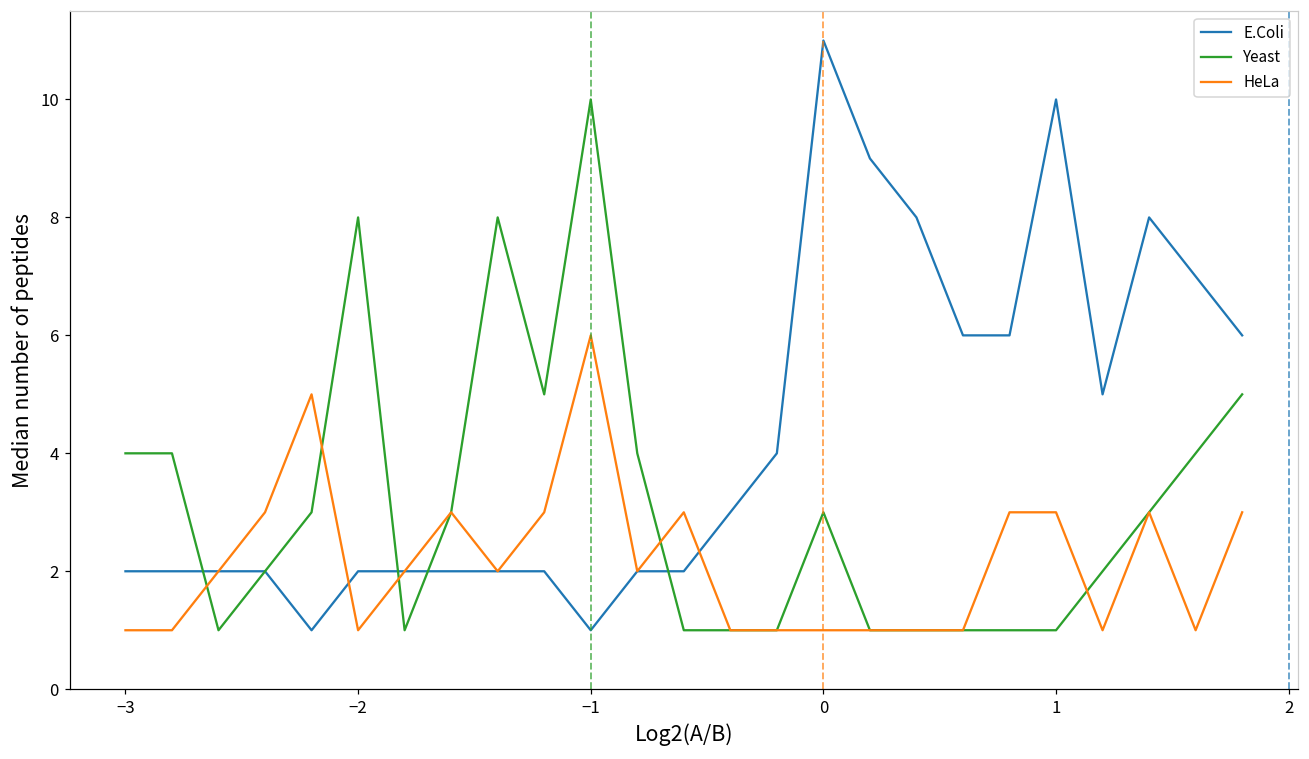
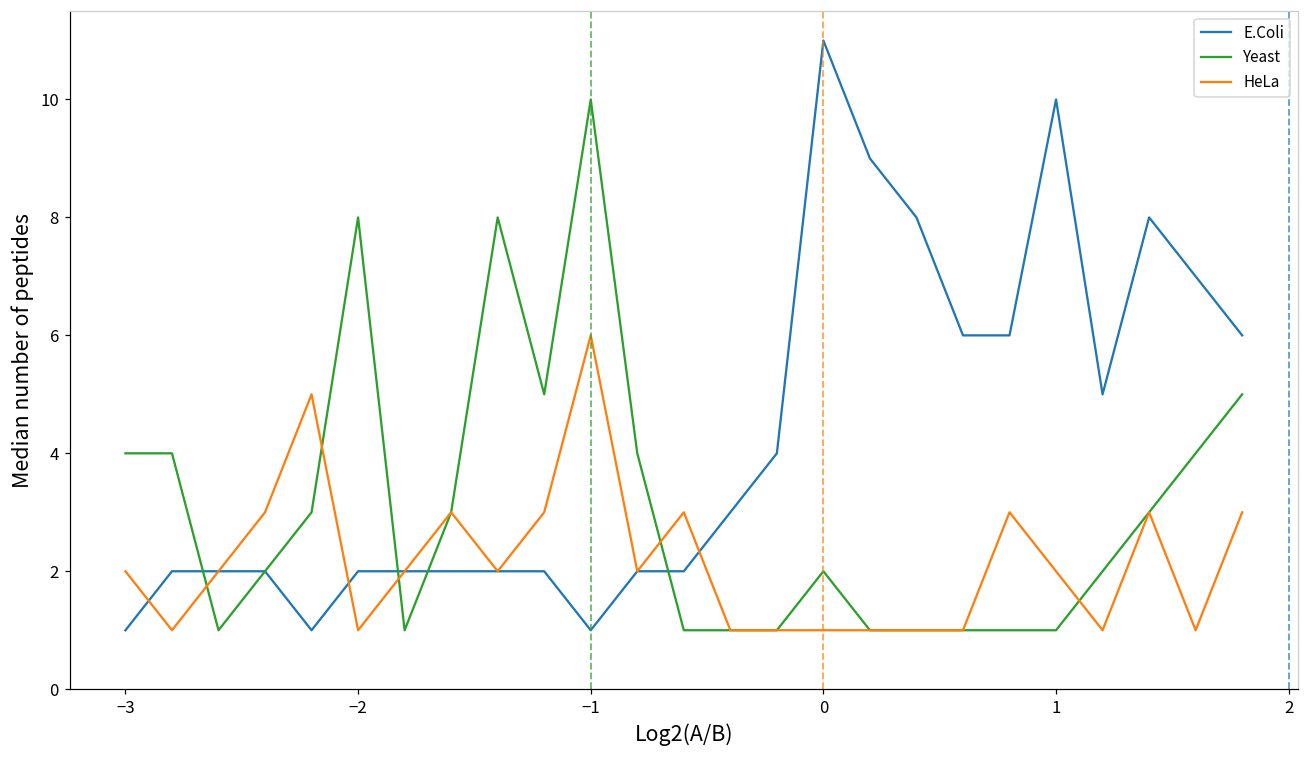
E.Coli, −3: 2 -> 1
HeLa, −3: 1 -> 2
Yeast, 0: 3 -> 2
HeLa, 1: 3 -> 2
